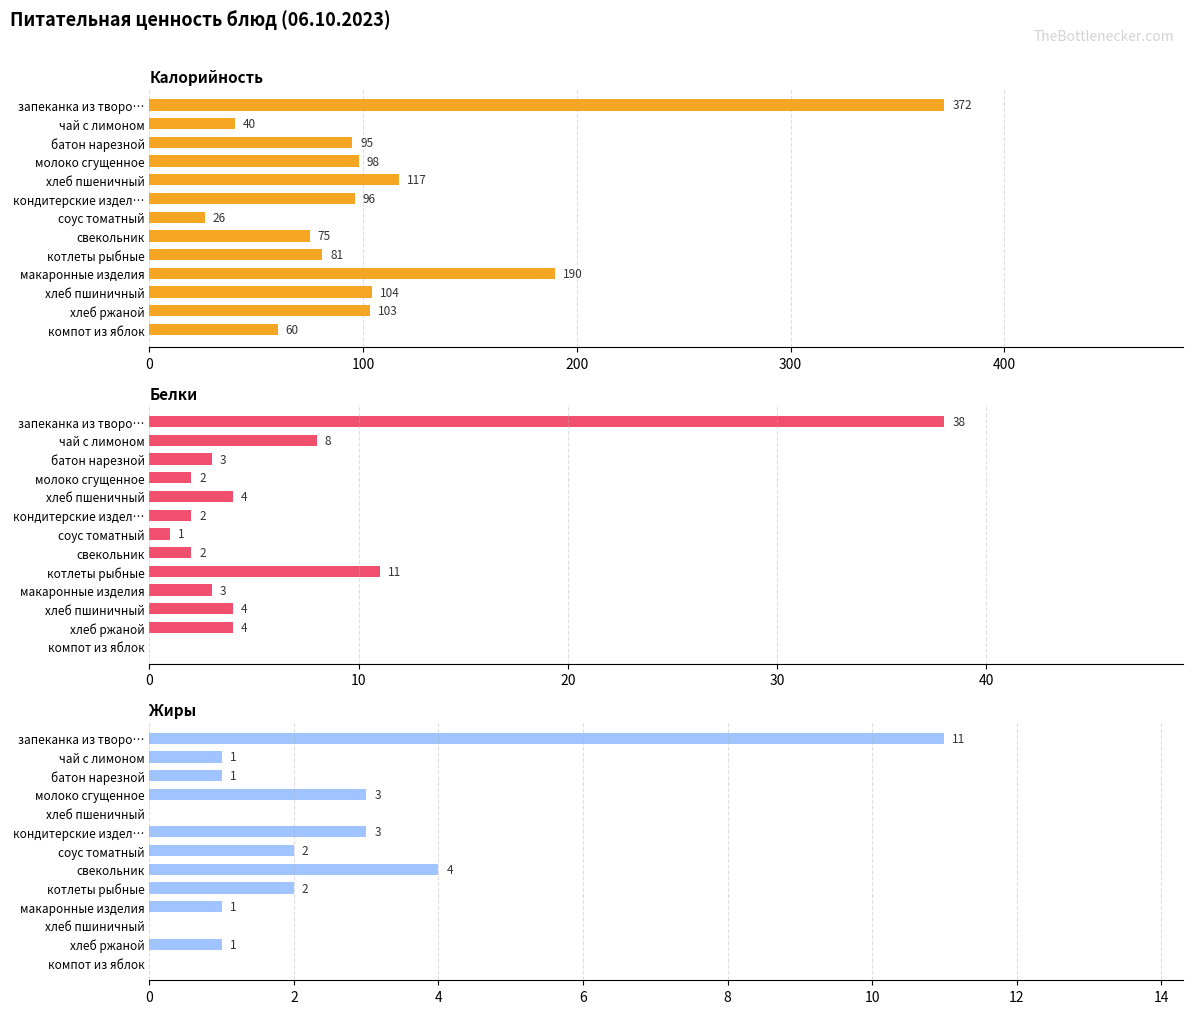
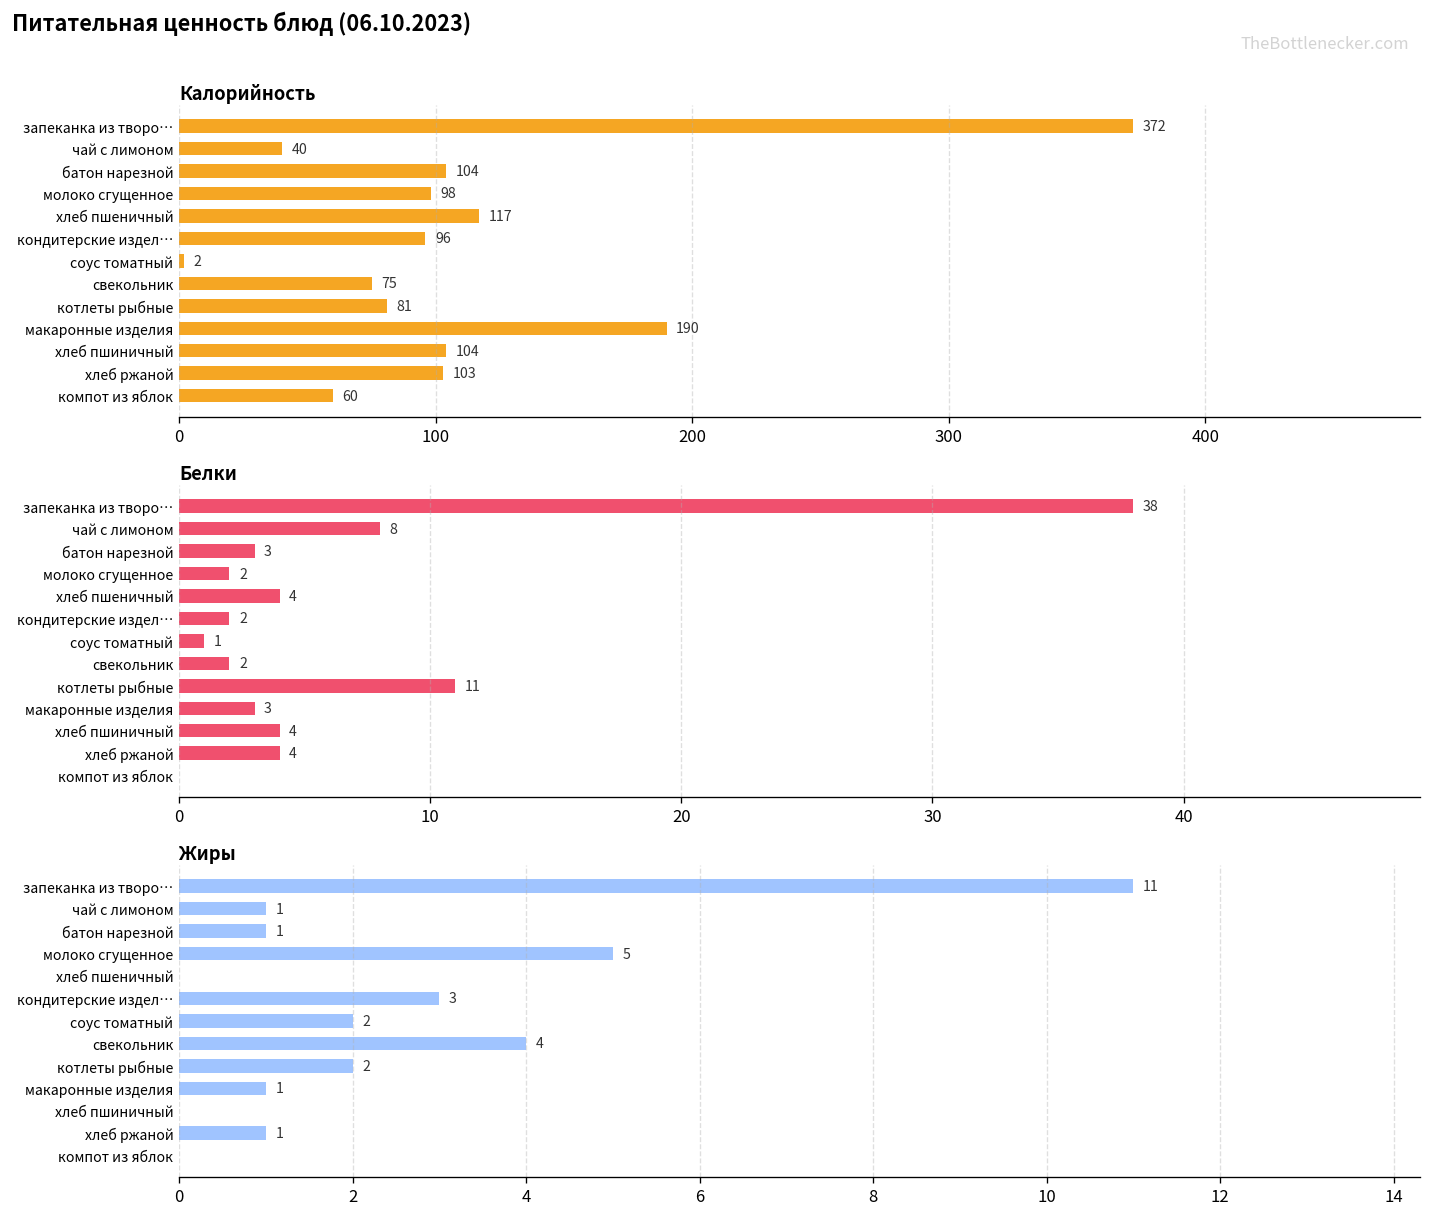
Калорийность, батон нарезной: 95 -> 104
Калорийность, соус томатный: 26 -> 2
Жиры, молоко сгущенное: 3 -> 5
